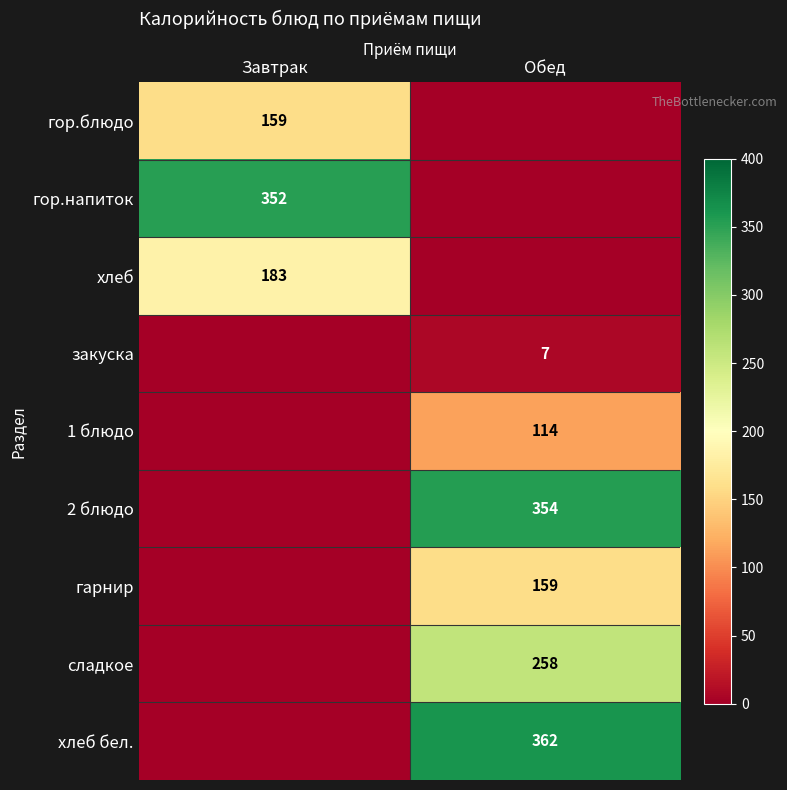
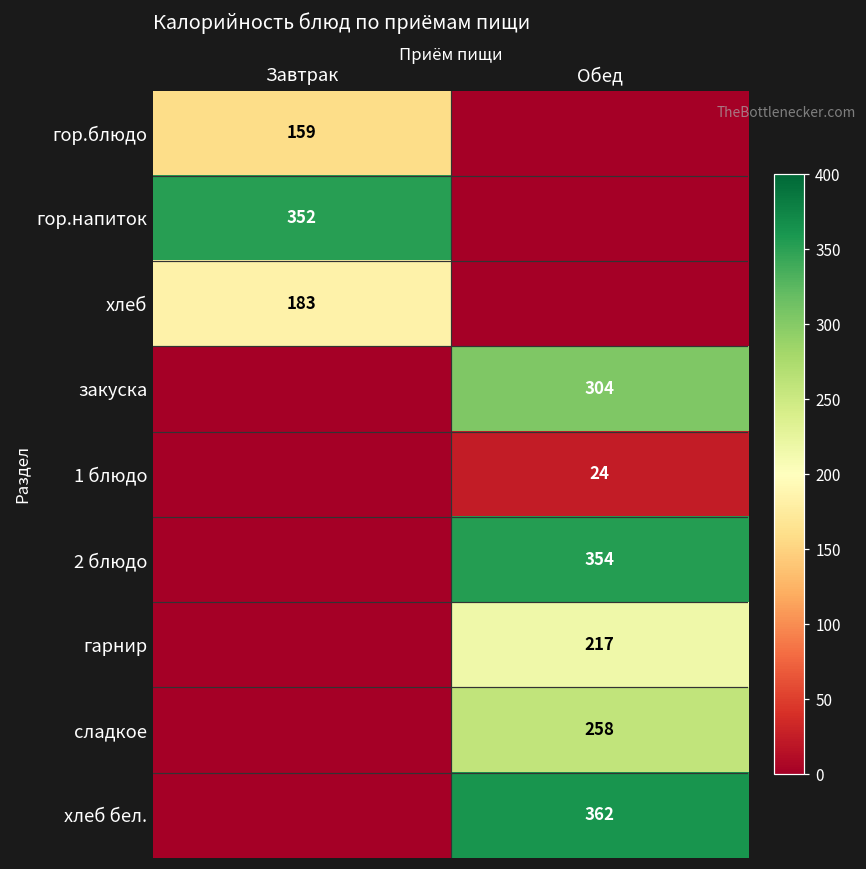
закуска, Обед: 7 -> 304
1 блюдо, Обед: 114 -> 24
гарнир, Обед: 159 -> 217
